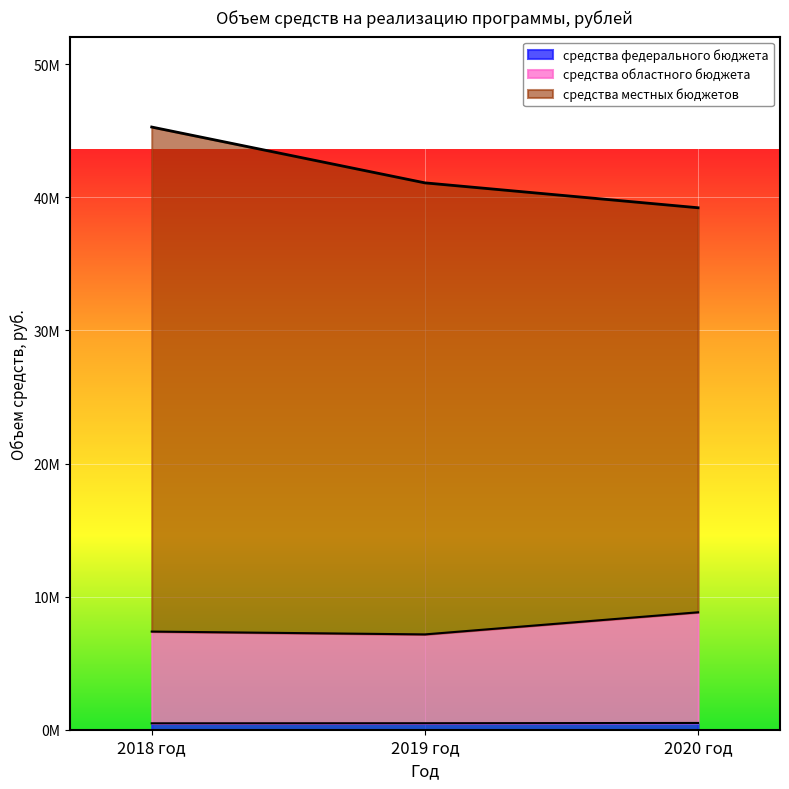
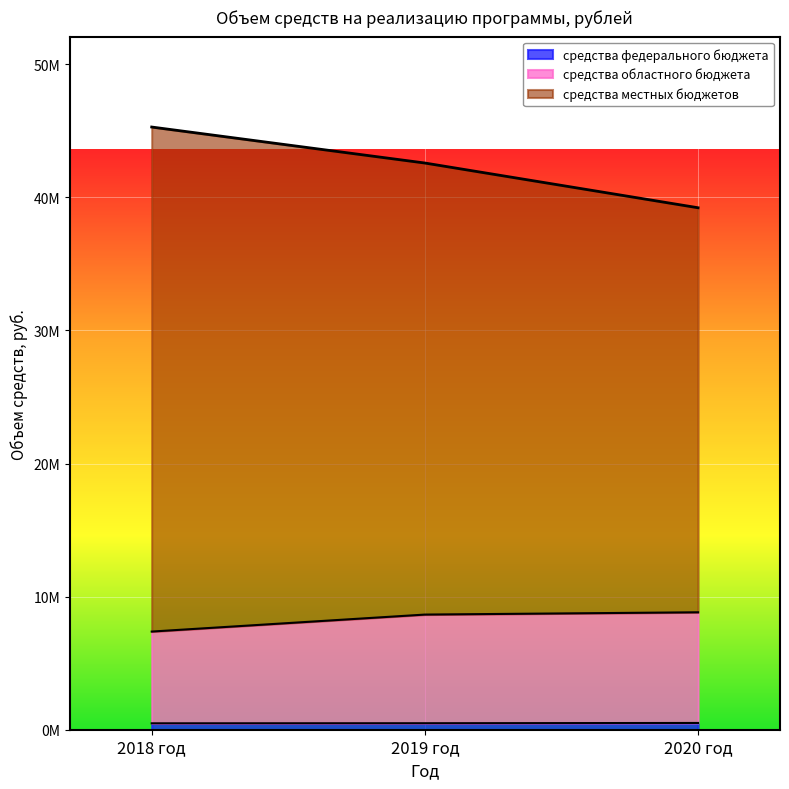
средства областного бюджета, 2019 год: 6700000 -> 8200000
